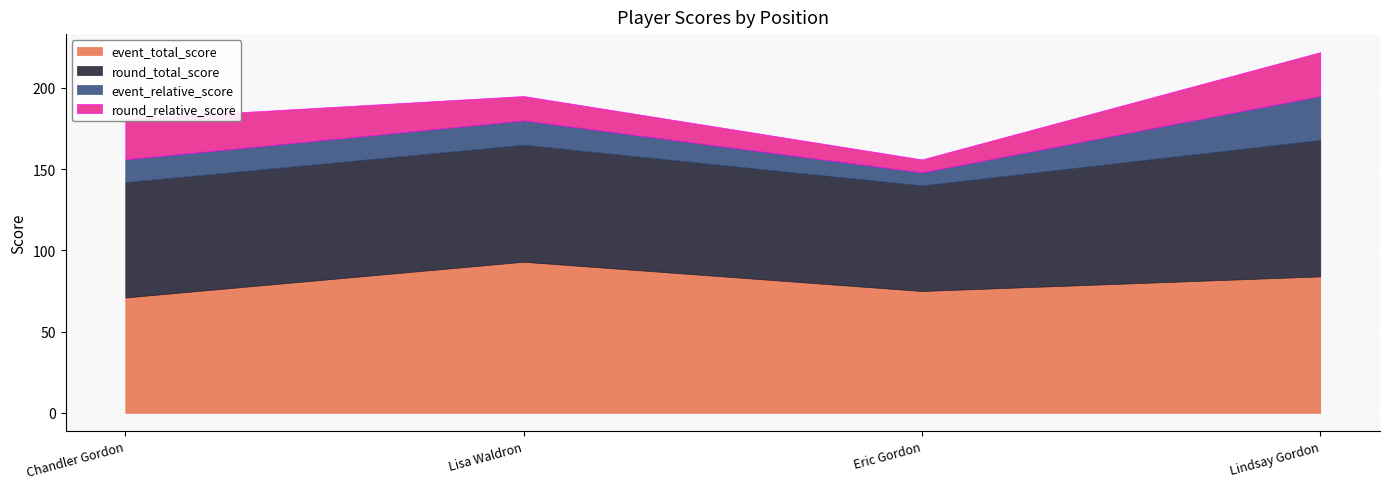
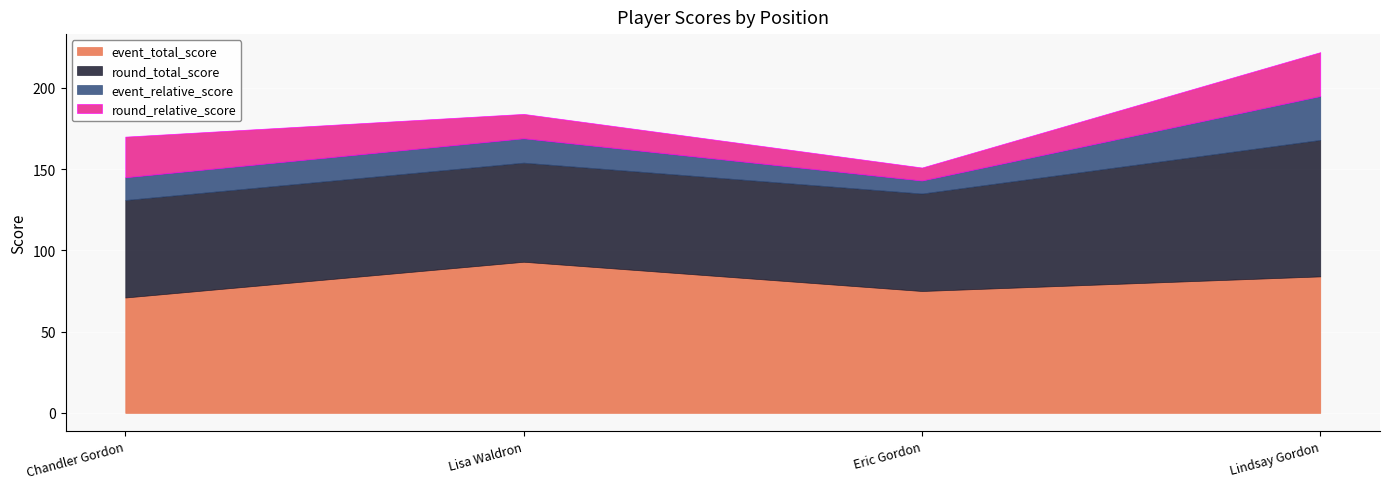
round_total_score, Chandler Gordon: 71 -> 60
round_total_score, Lisa Waldron: 72 -> 61
round_total_score, Eric Gordon: 65 -> 60
